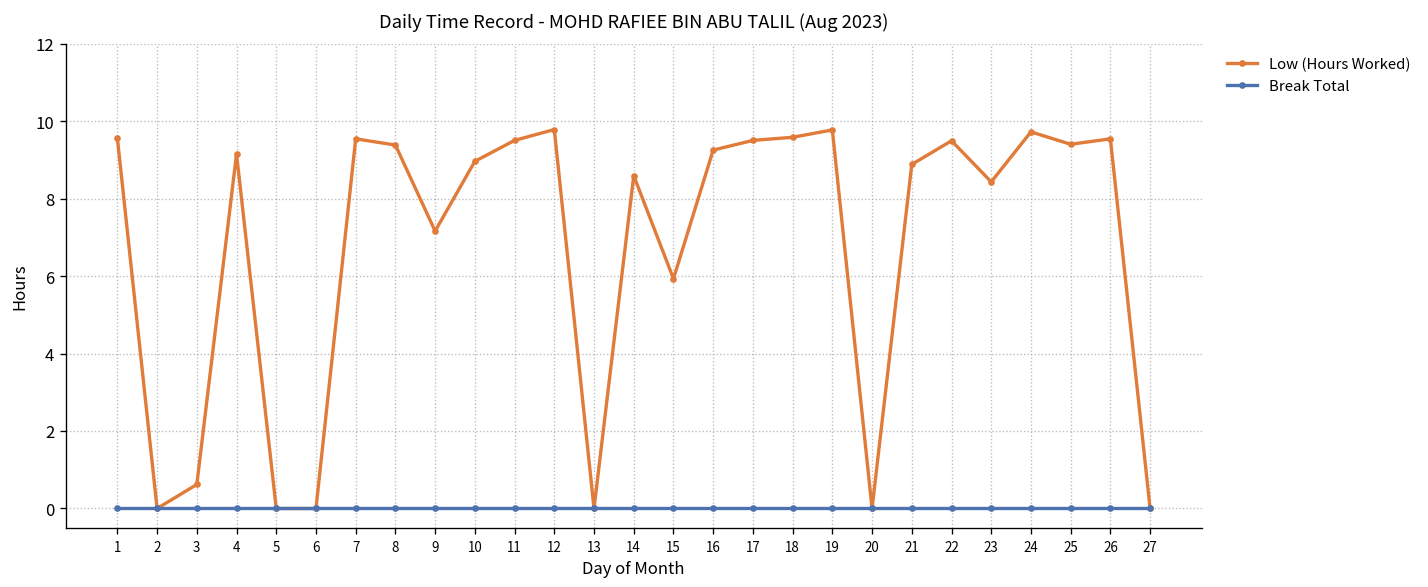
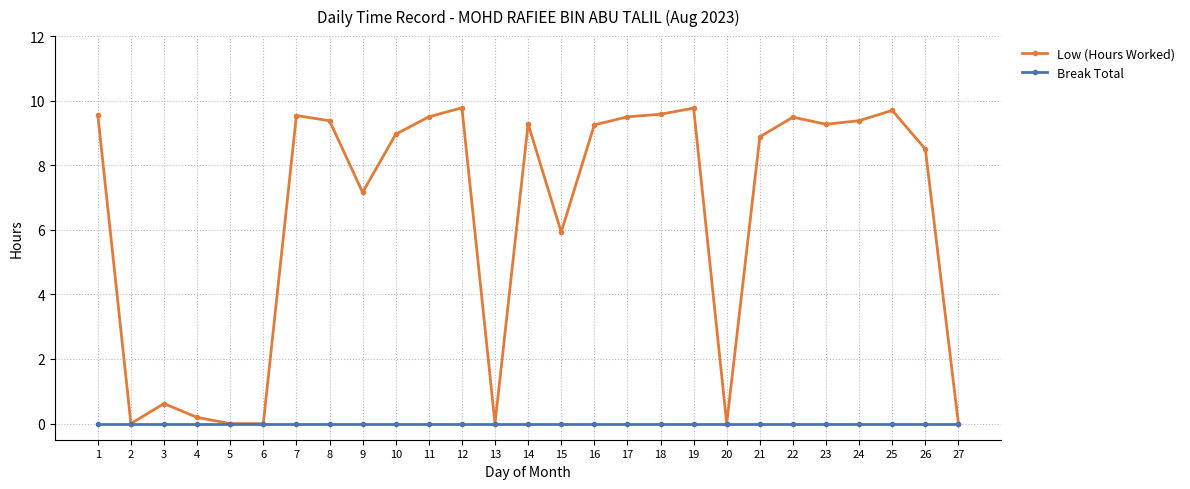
Low (Hours Worked), 4: 9.2 -> 0.2
Low (Hours Worked), 14: 8.6 -> 9.3
Low (Hours Worked), 23: 8.4 -> 9.3
Low (Hours Worked), 24: 9.7 -> 9.4
Low (Hours Worked), 25: 9.4 -> 9.7
Low (Hours Worked), 26: 9.5 -> 8.5
